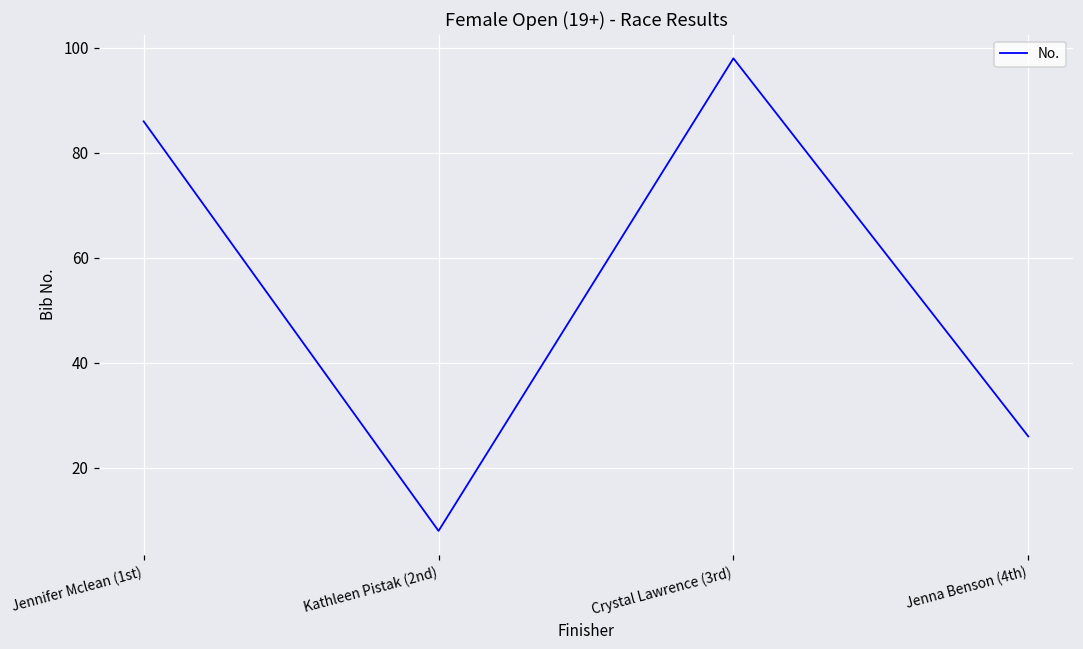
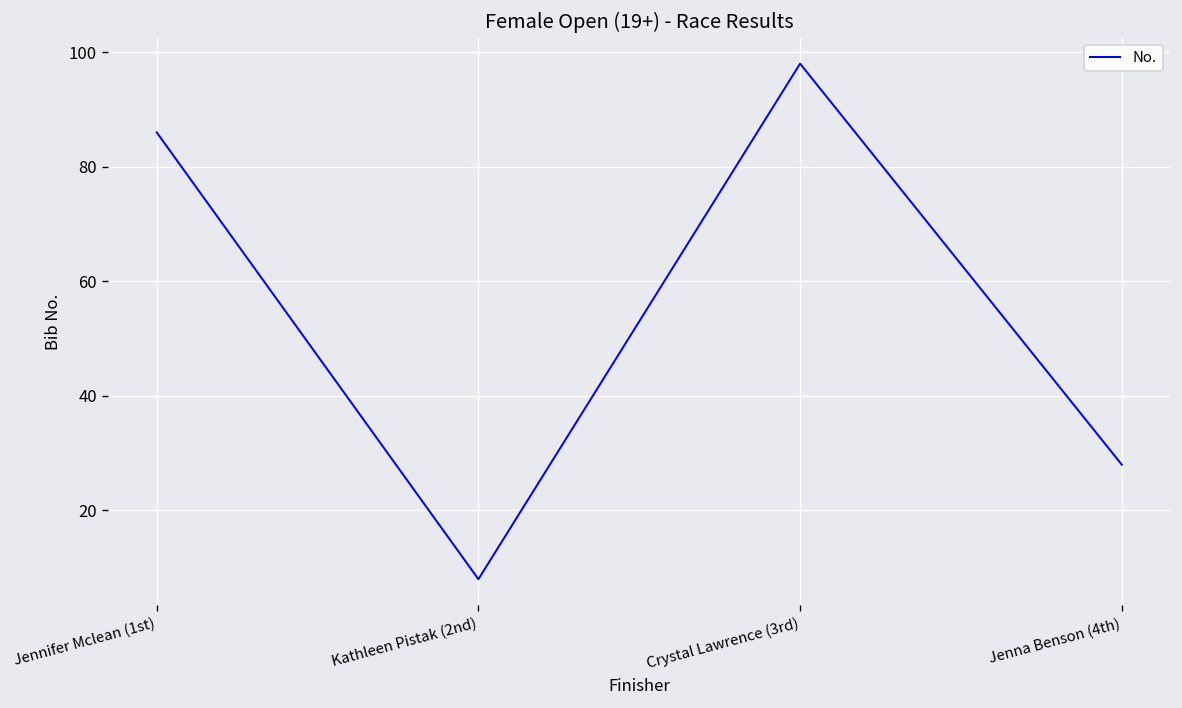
Jenna Benson (4th): 26 -> 28
